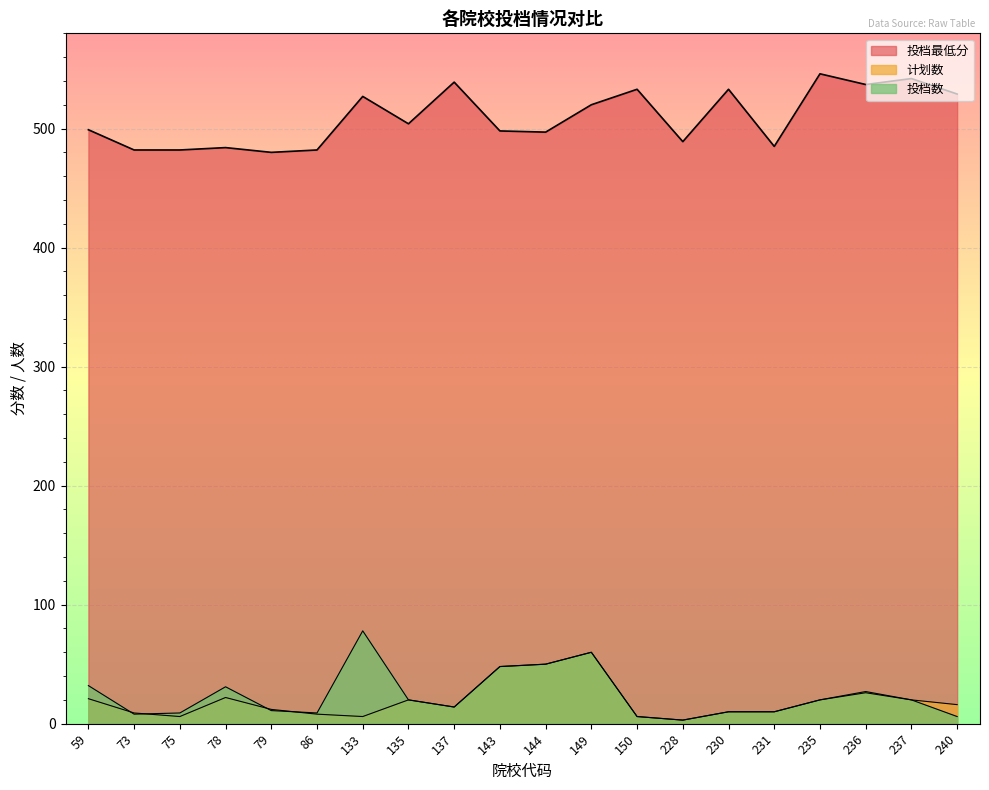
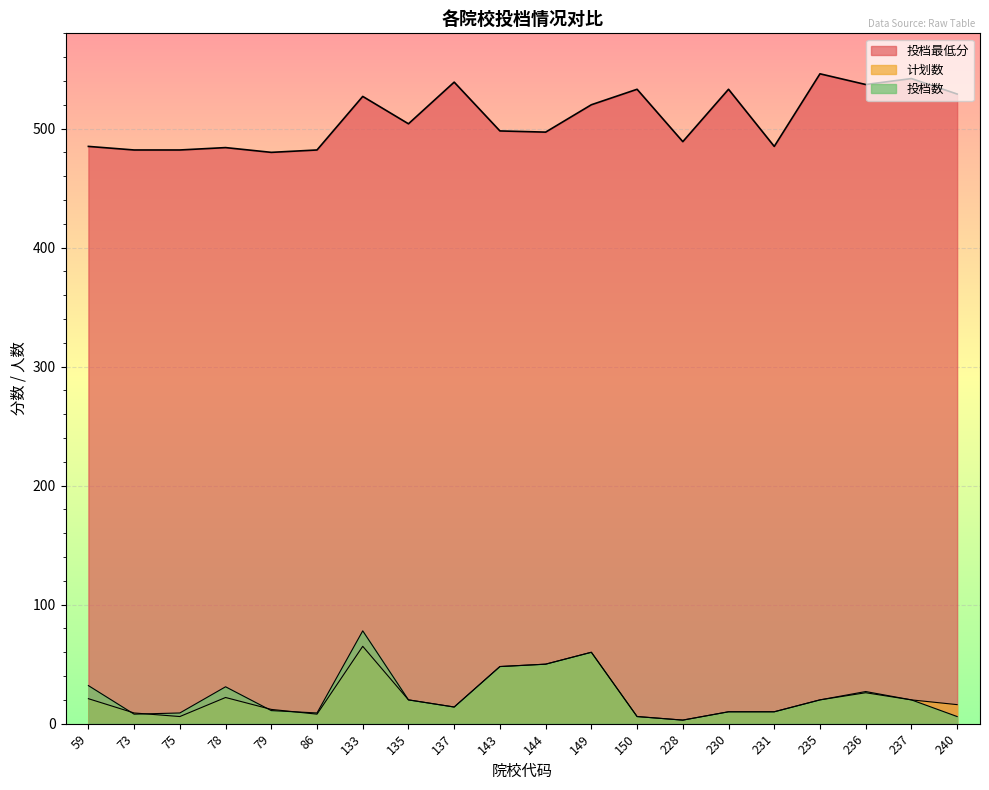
投档最低分, 59: 499 -> 485
计划数, 133: 6 -> 65
